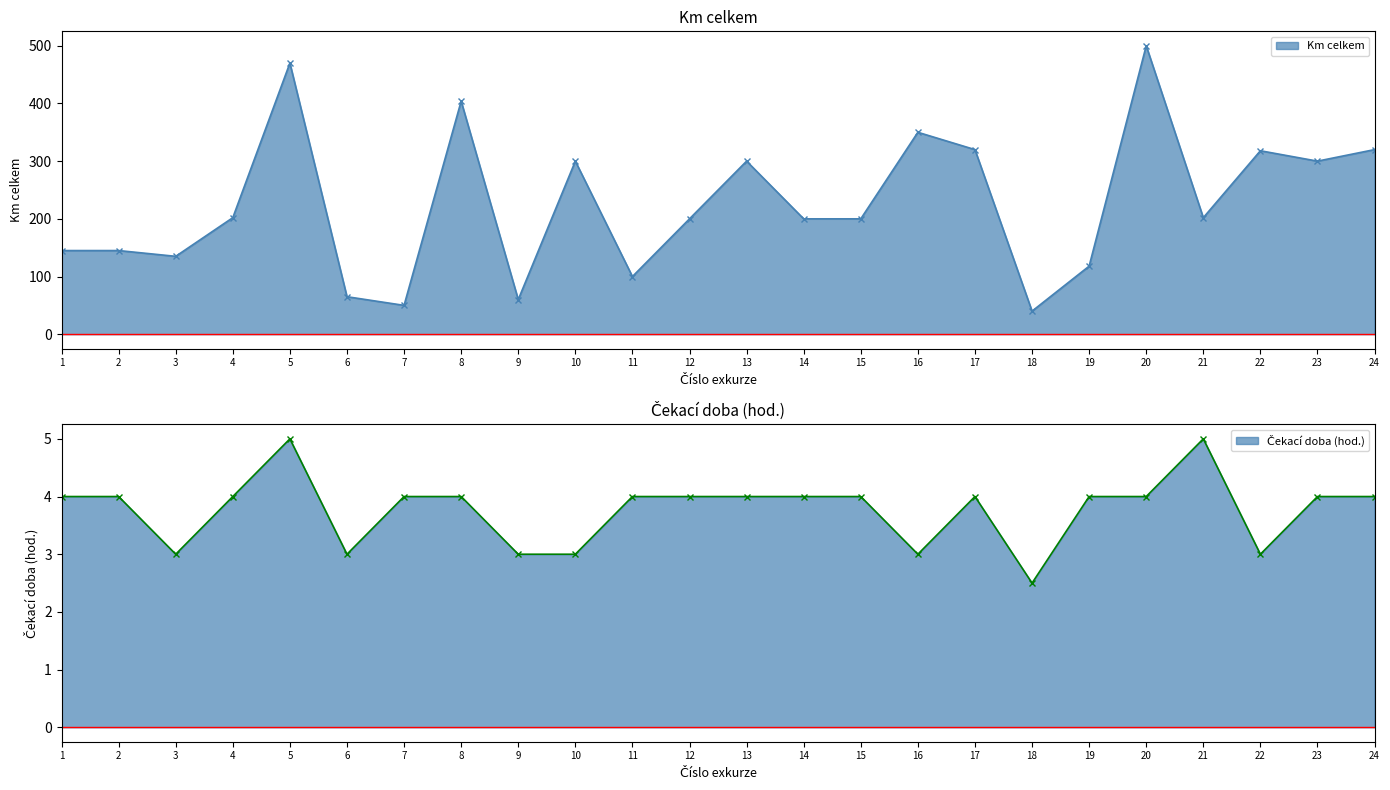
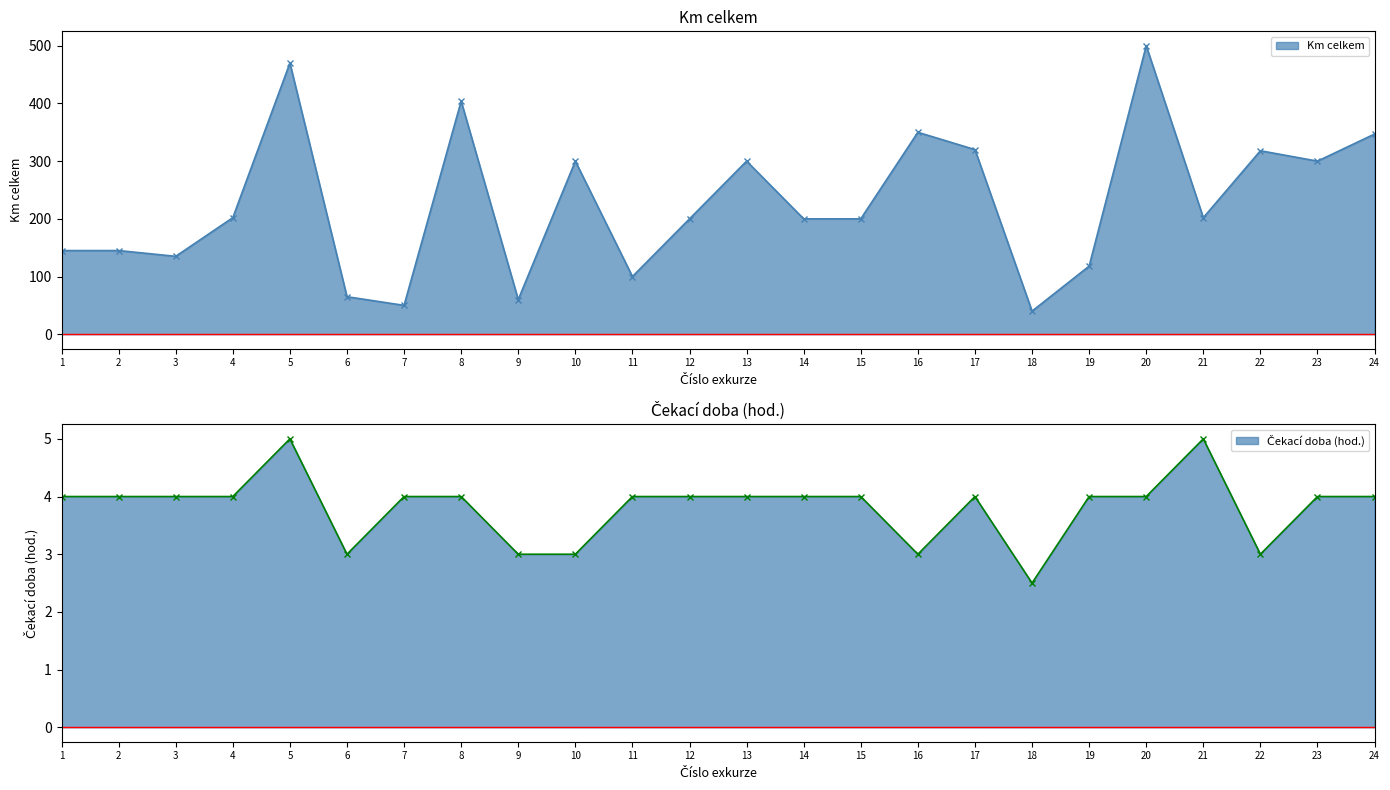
Km celkem, 24: 320 -> 350
Čekací doba (hod.), 3: 3 -> 4
